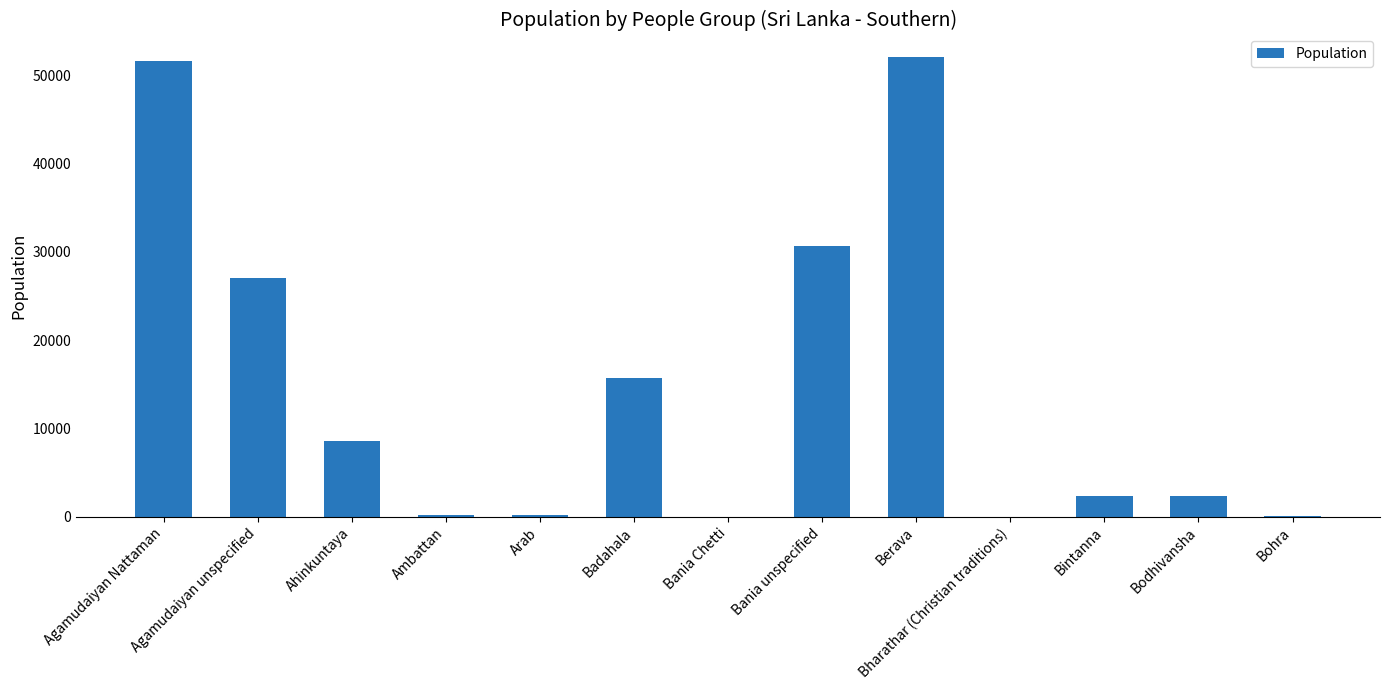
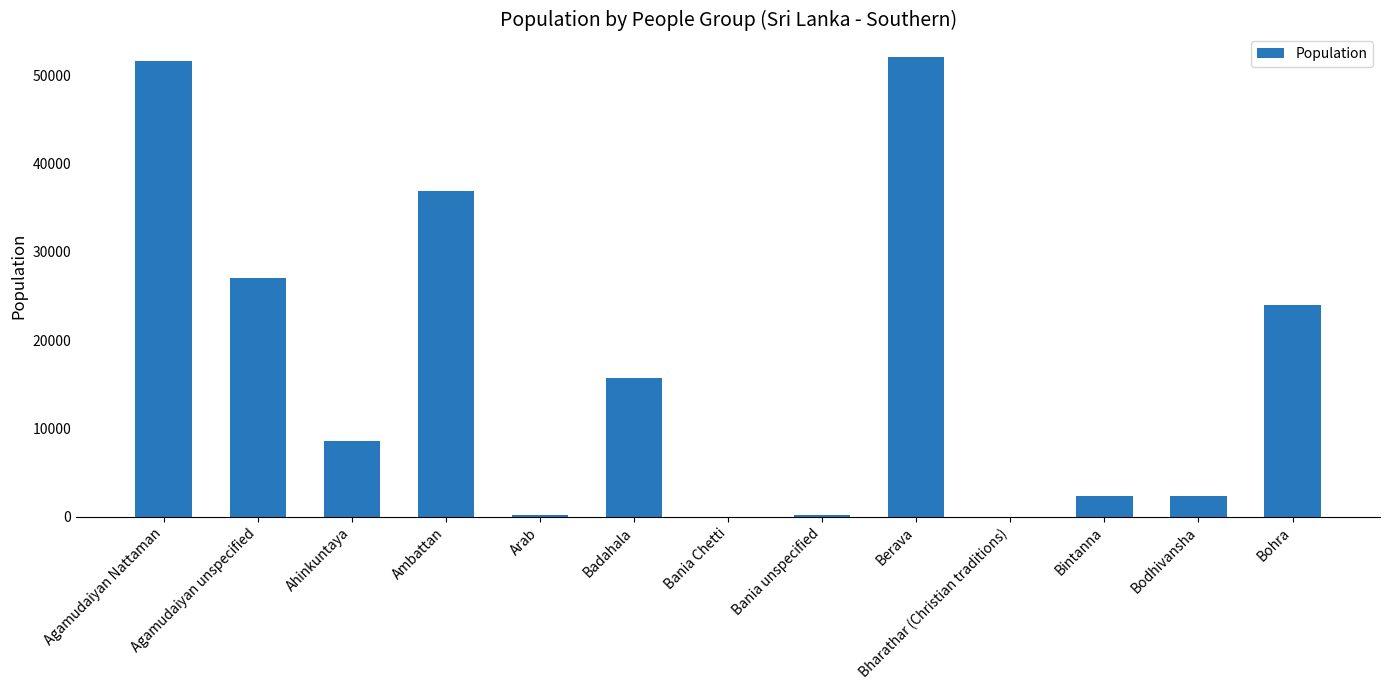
Ambattan: 0 -> 37000
Bania unspecified: 31000 -> 0
Bohra: 0 -> 24000
